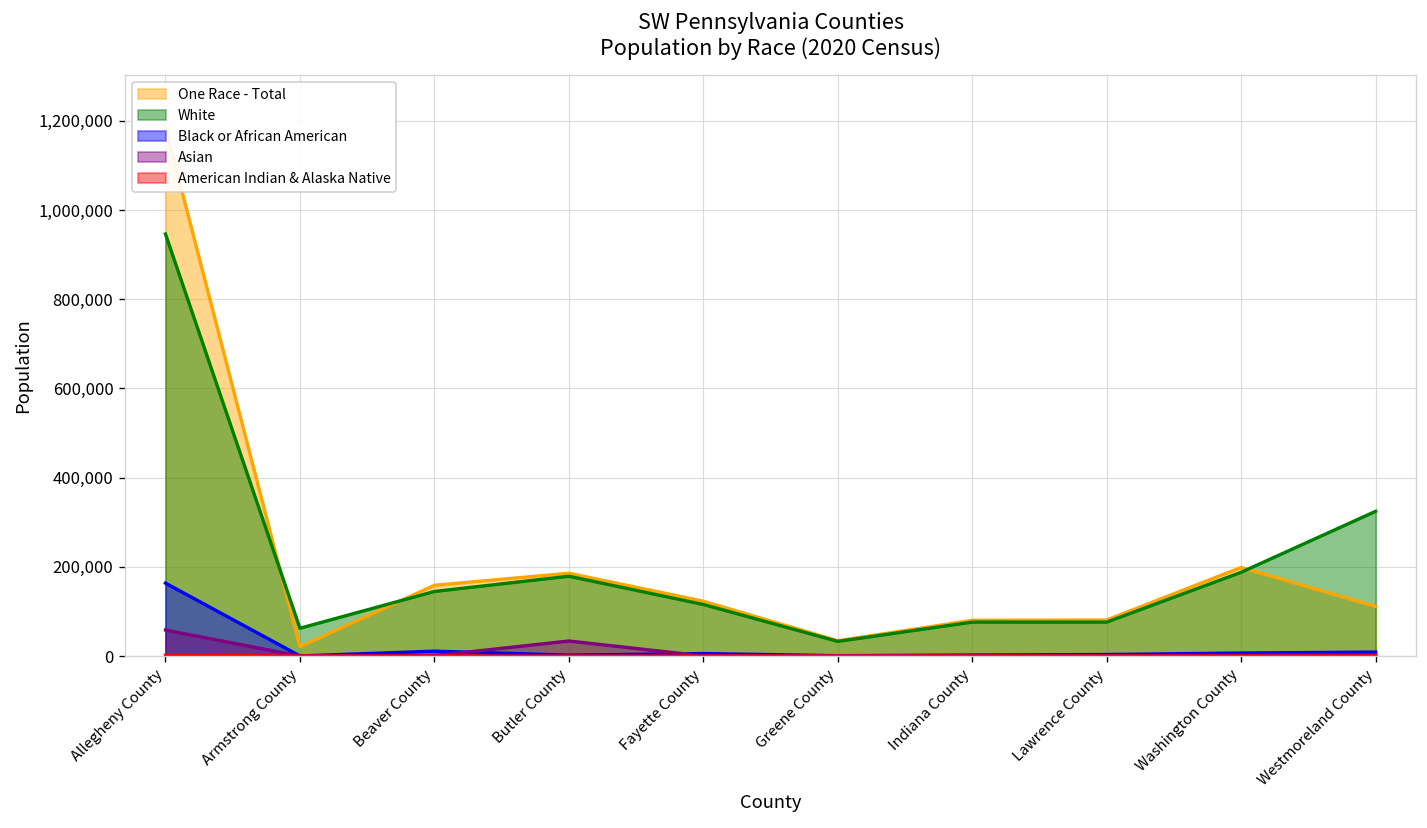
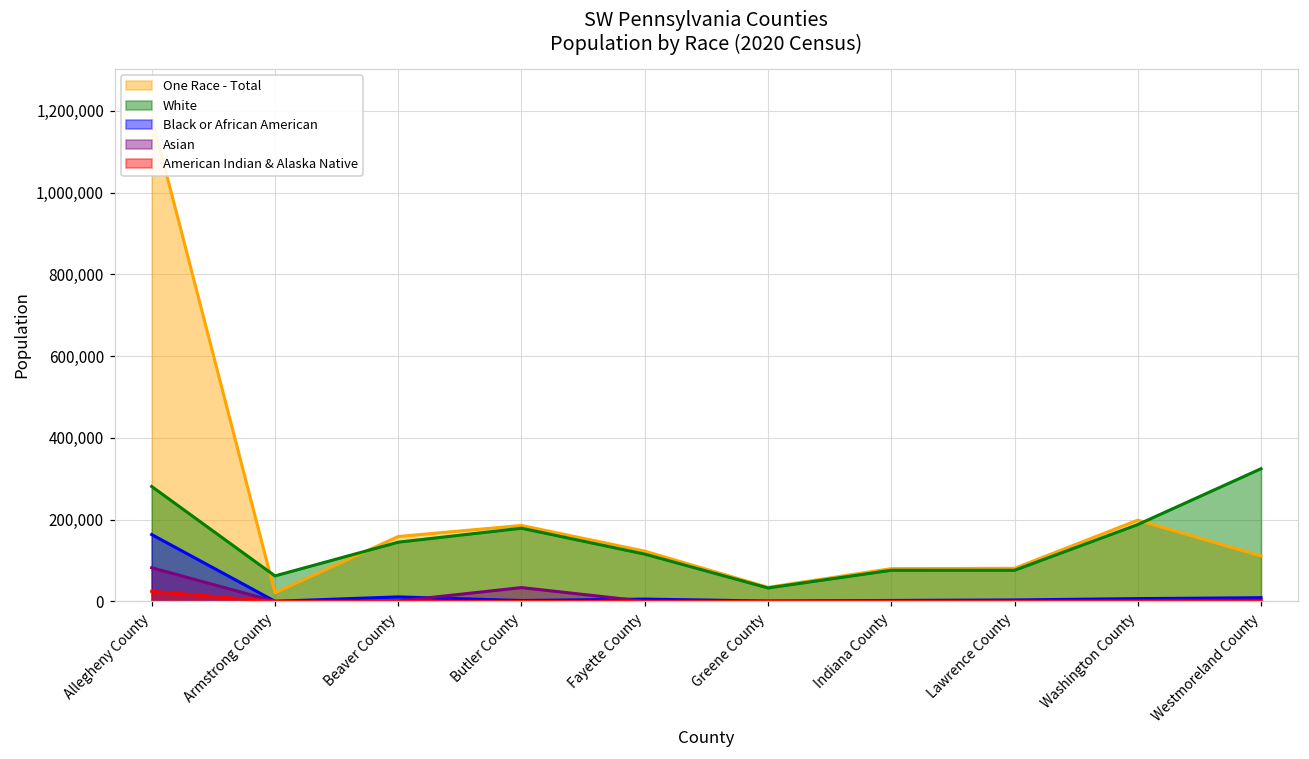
White, Allegheny County: 950,000 -> 280,000
Asian, Allegheny County: 60,000 -> 80,000
American Indian & Alaska Native, Allegheny County: 0 -> 20,000
